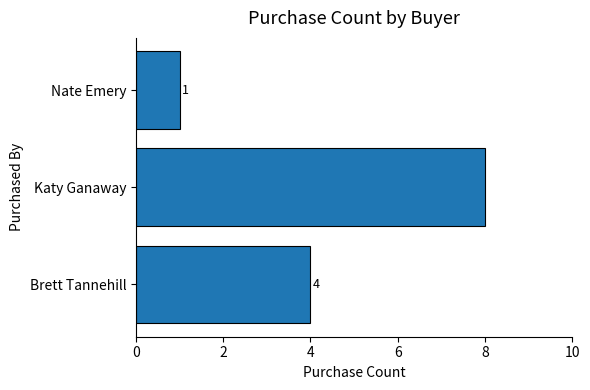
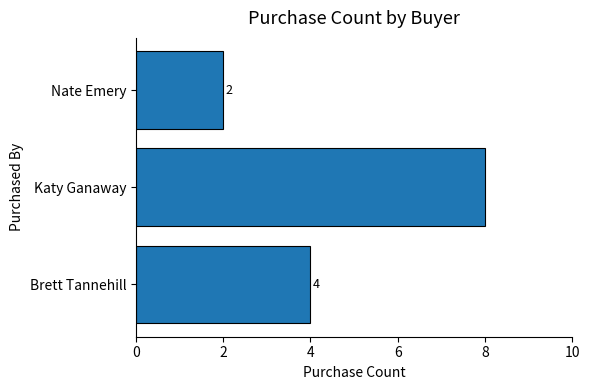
Nate Emery: 1 -> 2
